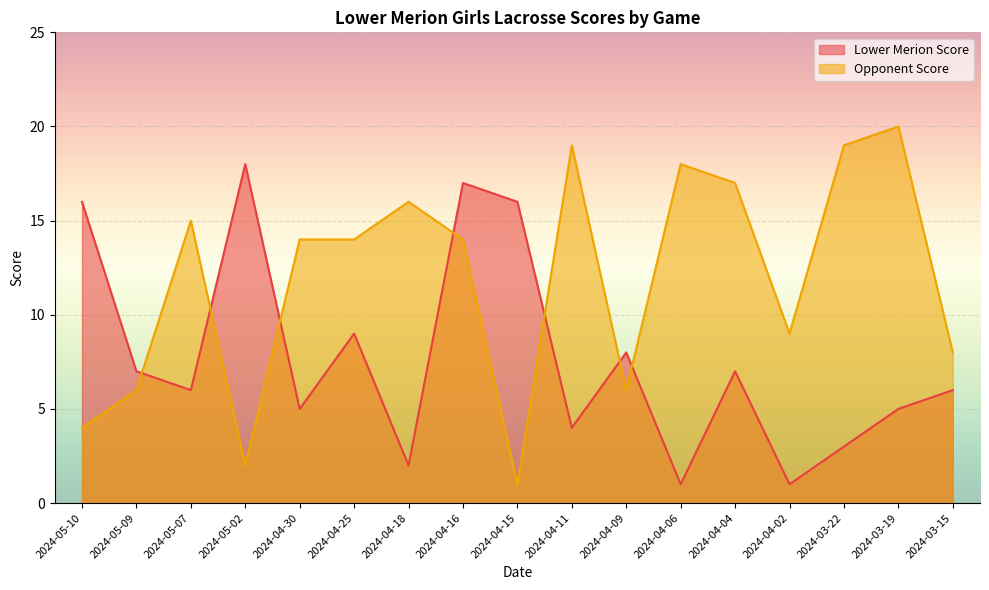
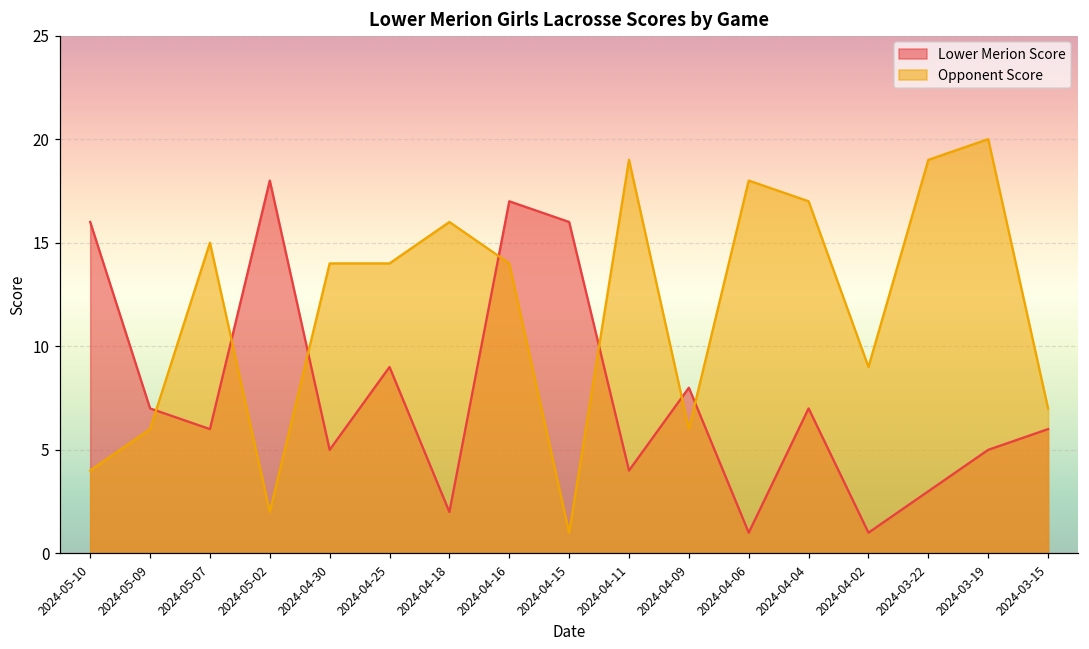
Opponent Score, 2024-03-15: 8 -> 7
